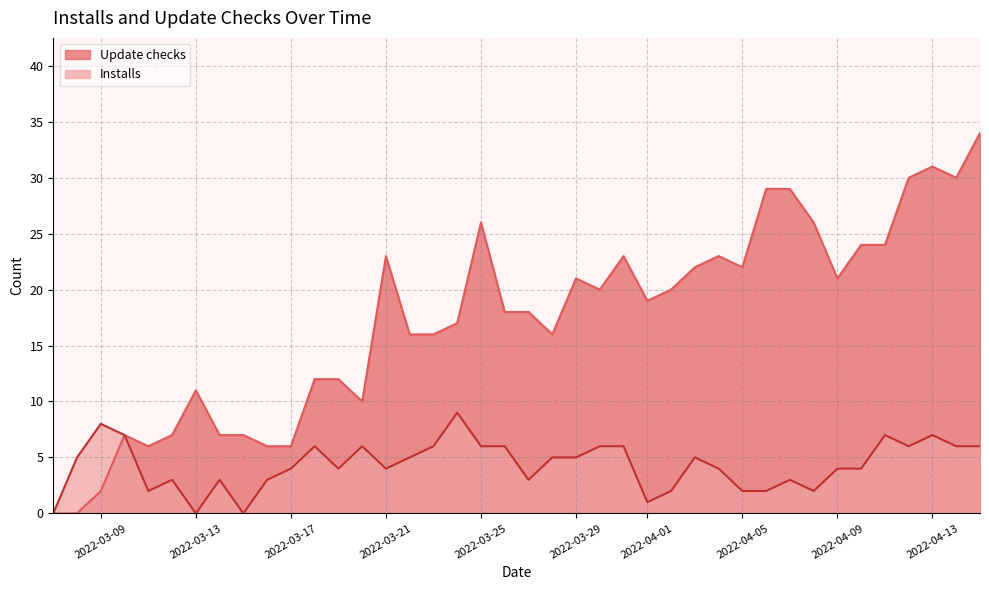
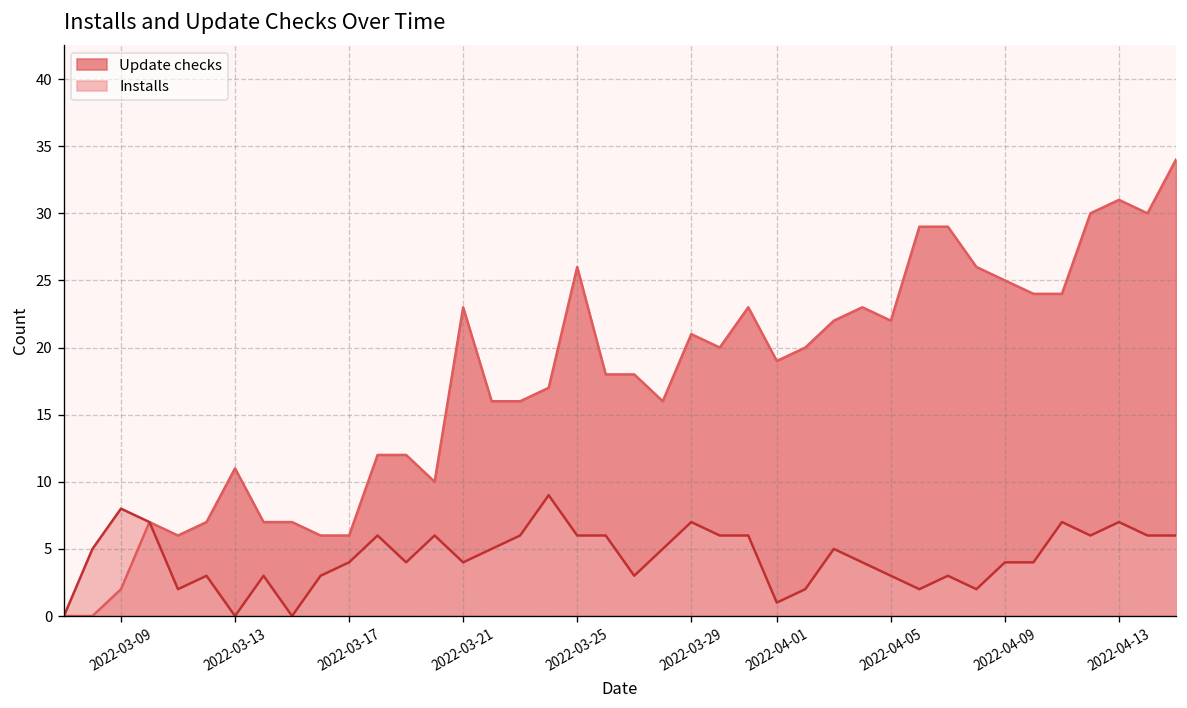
Installs, 2022-03-29: 5 -> 7
Installs, 2022-04-05: 2 -> 3
Update checks, 2022-04-09: 21 -> 25
